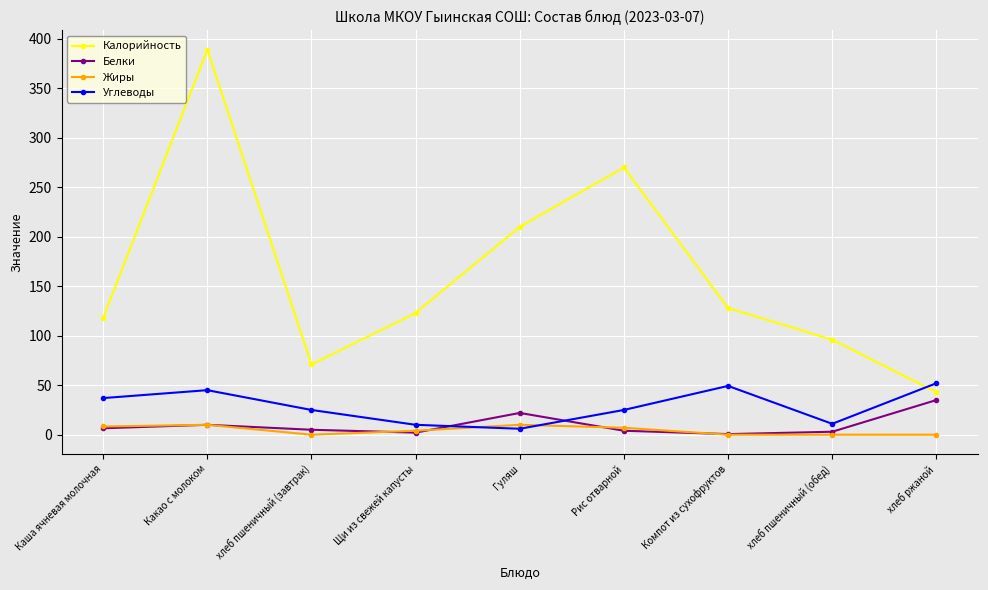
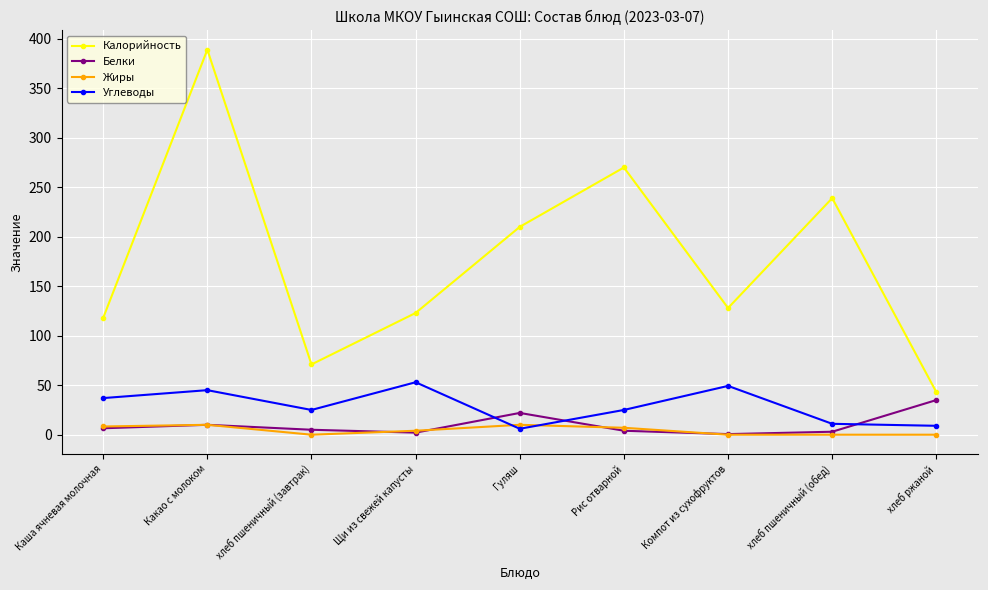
Углеводы, Щи из свежей капусты: 10 -> 50
Калорийность, хлеб пшеничный (обед): 100 -> 240
Углеводы, хлеб ржаной: 50 -> 10
